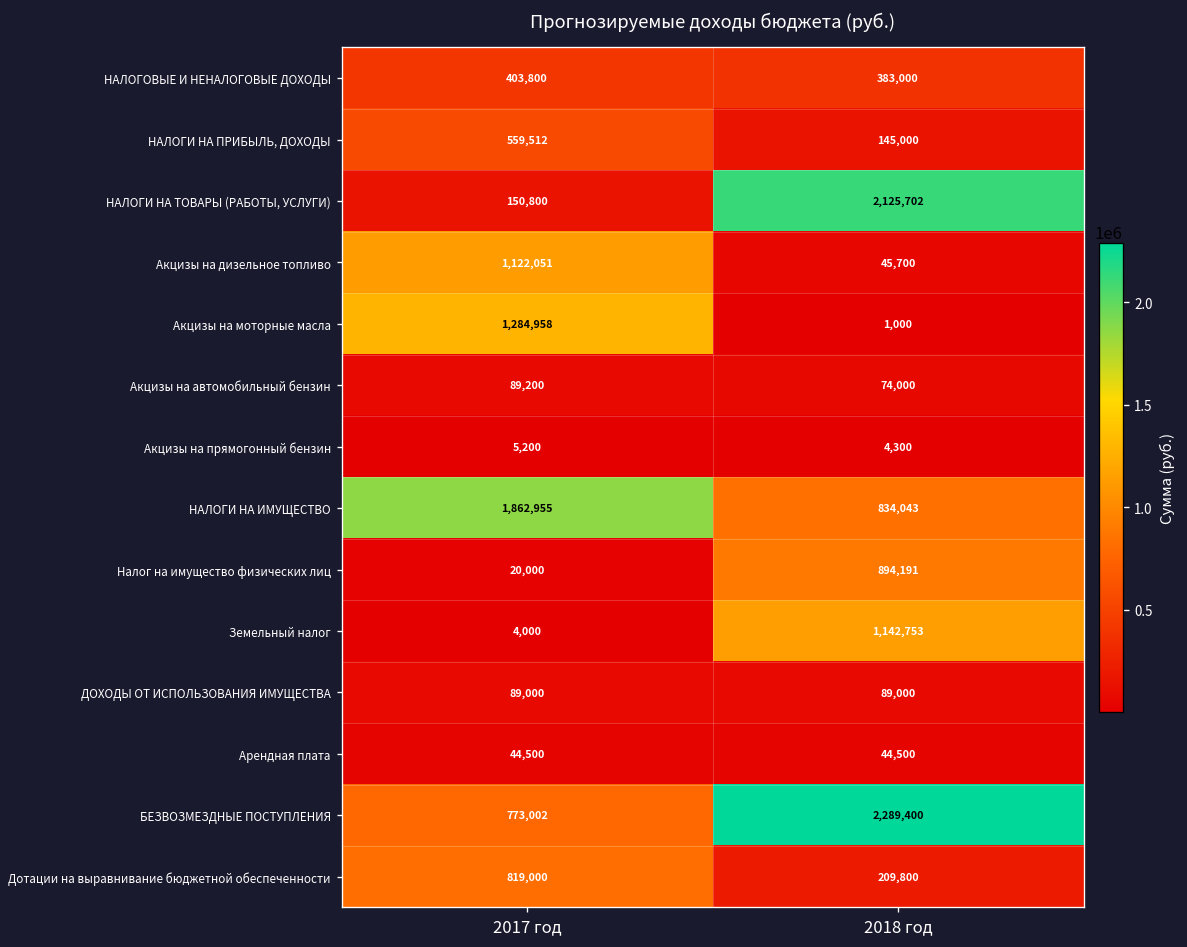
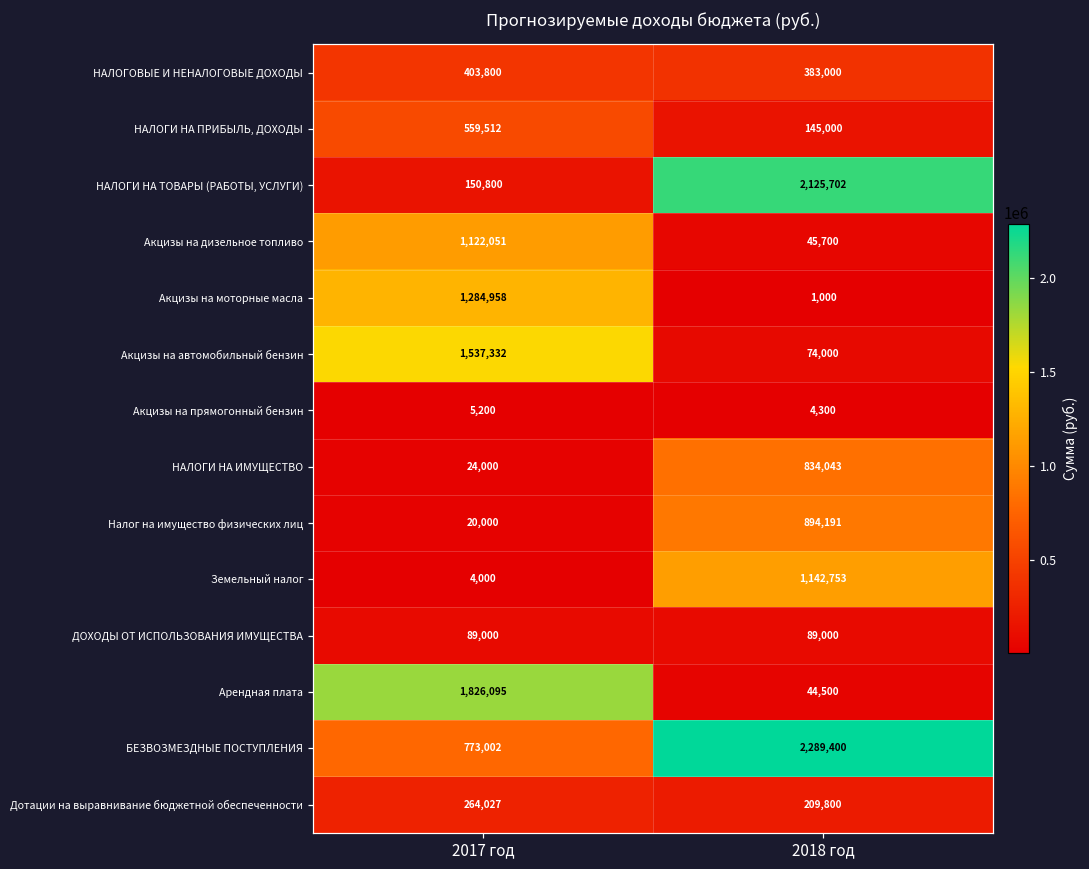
Акцизы на автомобильный бензин, 2017 год: 89,200 -> 1,537,332
НАЛОГИ НА ИМУЩЕСТВО, 2017 год: 1,862,955 -> 24,000
Арендная плата, 2017 год: 44,500 -> 1,826,095
Дотации на выравнивание бюджетной обеспеченности, 2017 год: 819,000 -> 264,027
